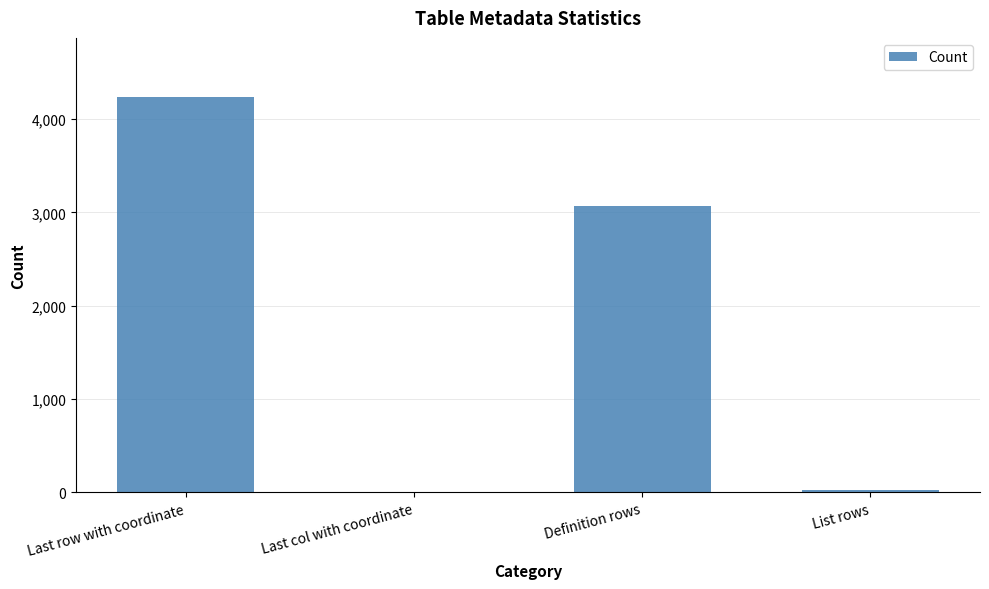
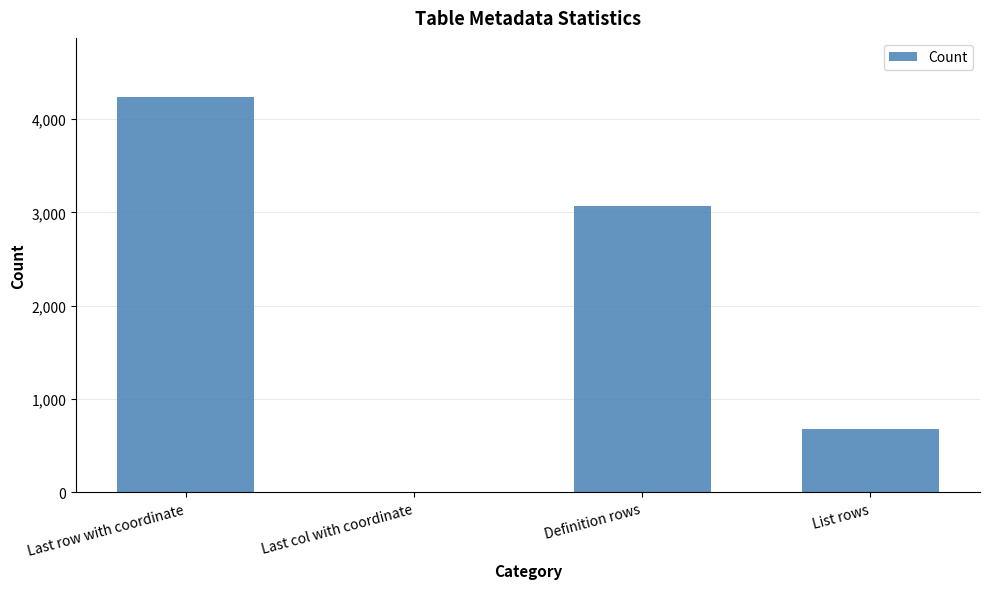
List rows: 0 -> 700
